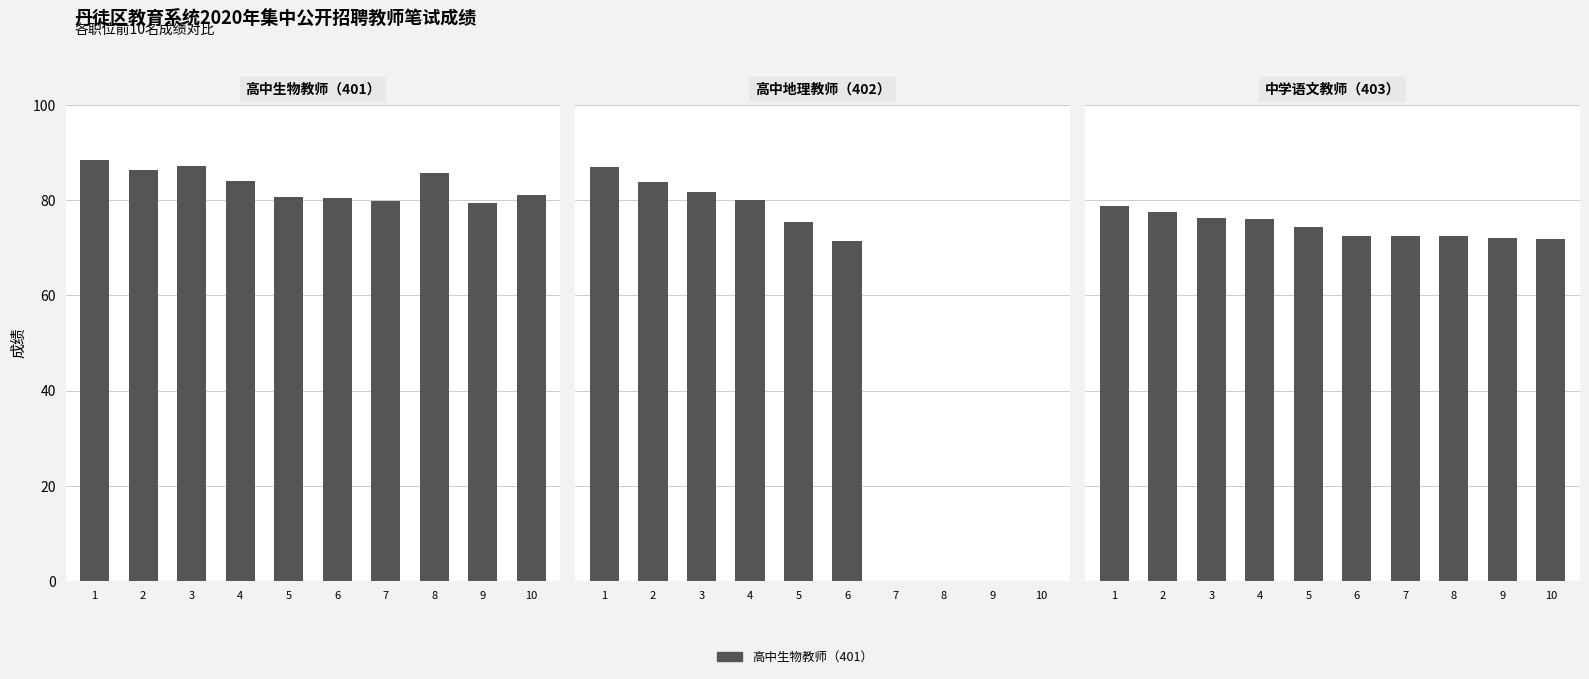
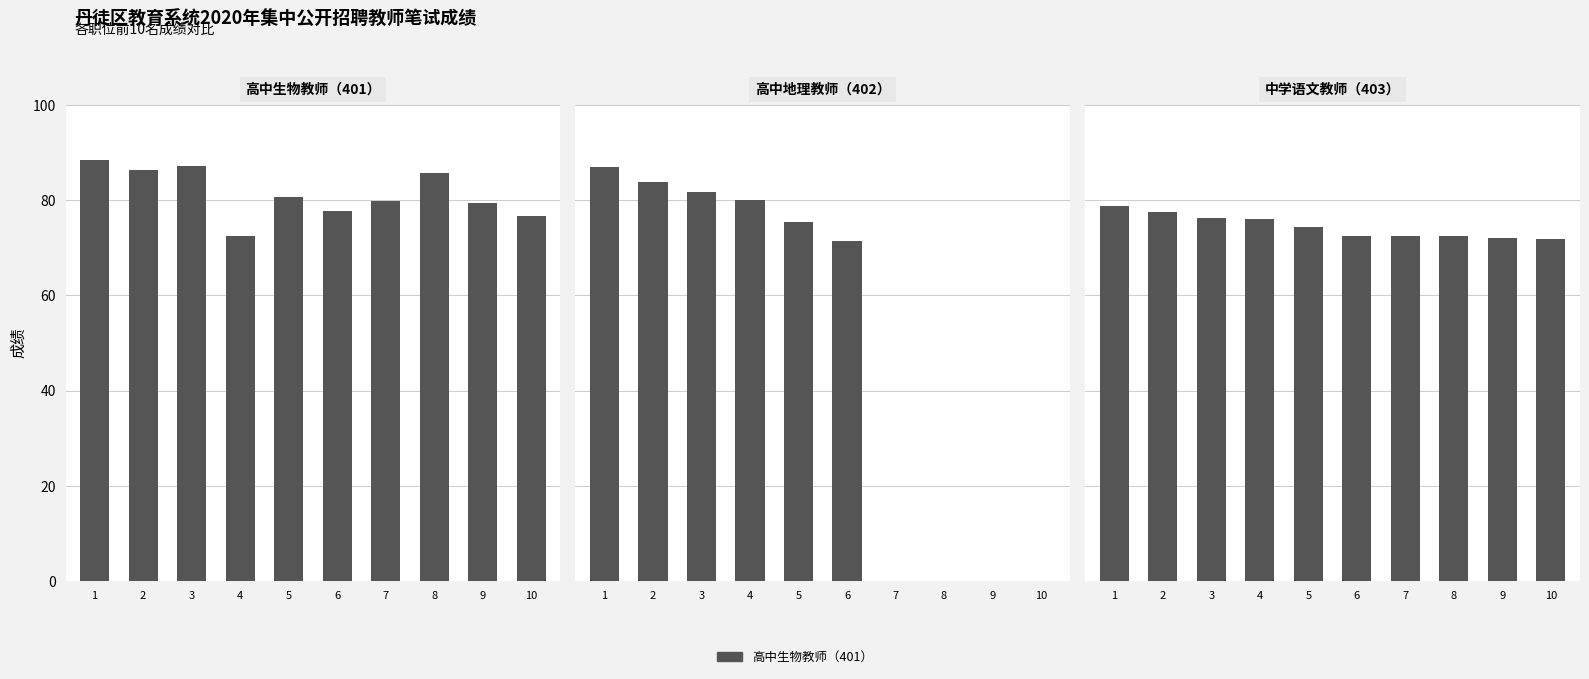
高中生物教师（401）, 4: 84 -> 72
高中生物教师（401）, 6: 81 -> 78
高中生物教师（401）, 10: 81 -> 77
